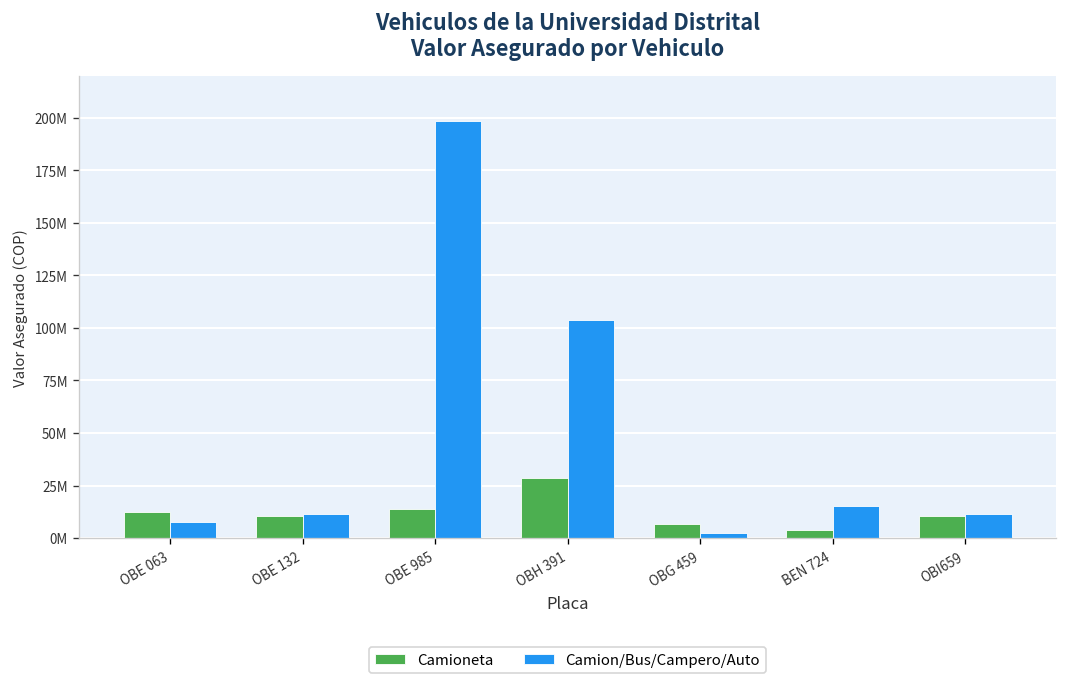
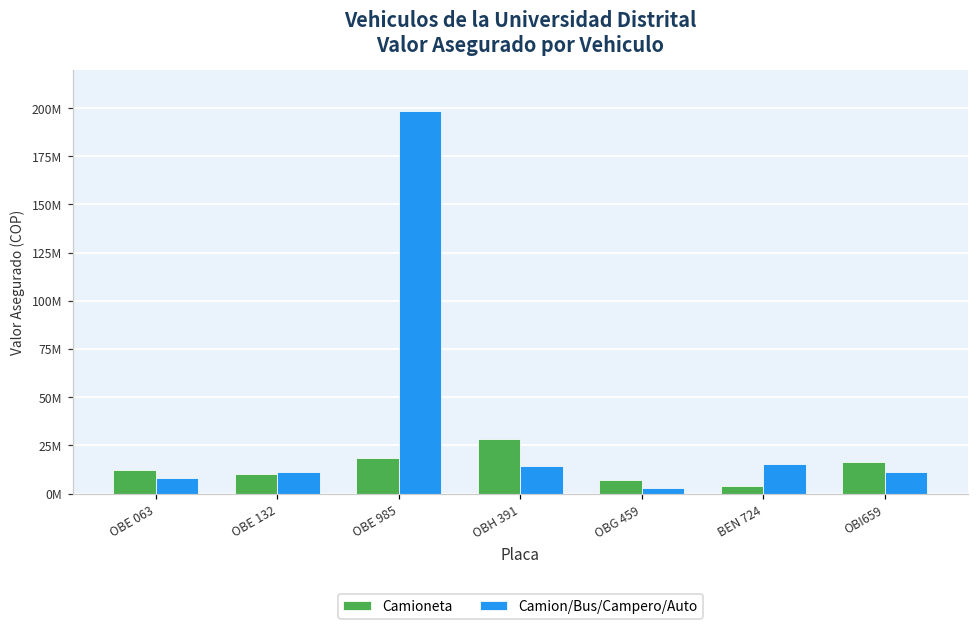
Camioneta, OBE 985: 14000000 -> 19000000
Camion/Bus/Campero/Auto, OBH 391: 104000000 -> 14000000
Camioneta, OBI659: 10000000 -> 16000000
